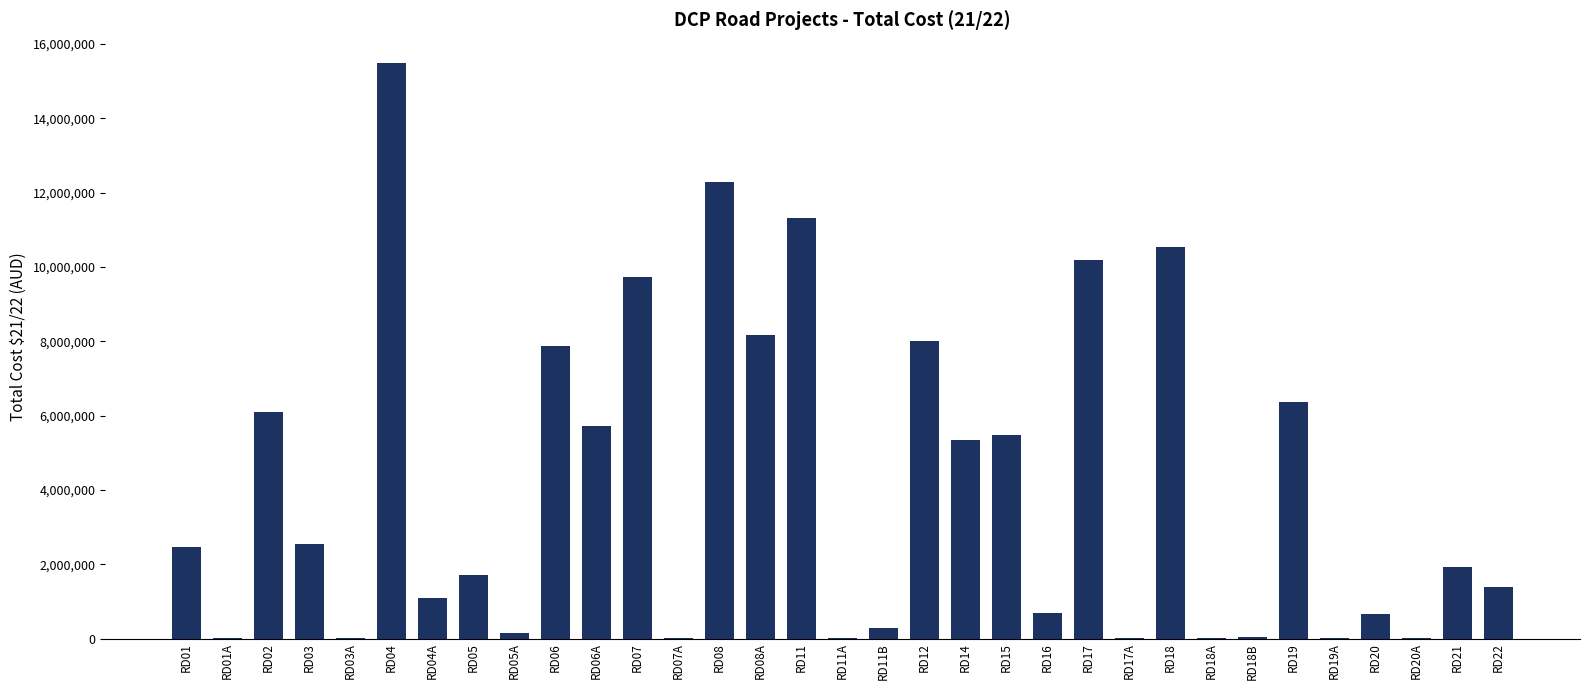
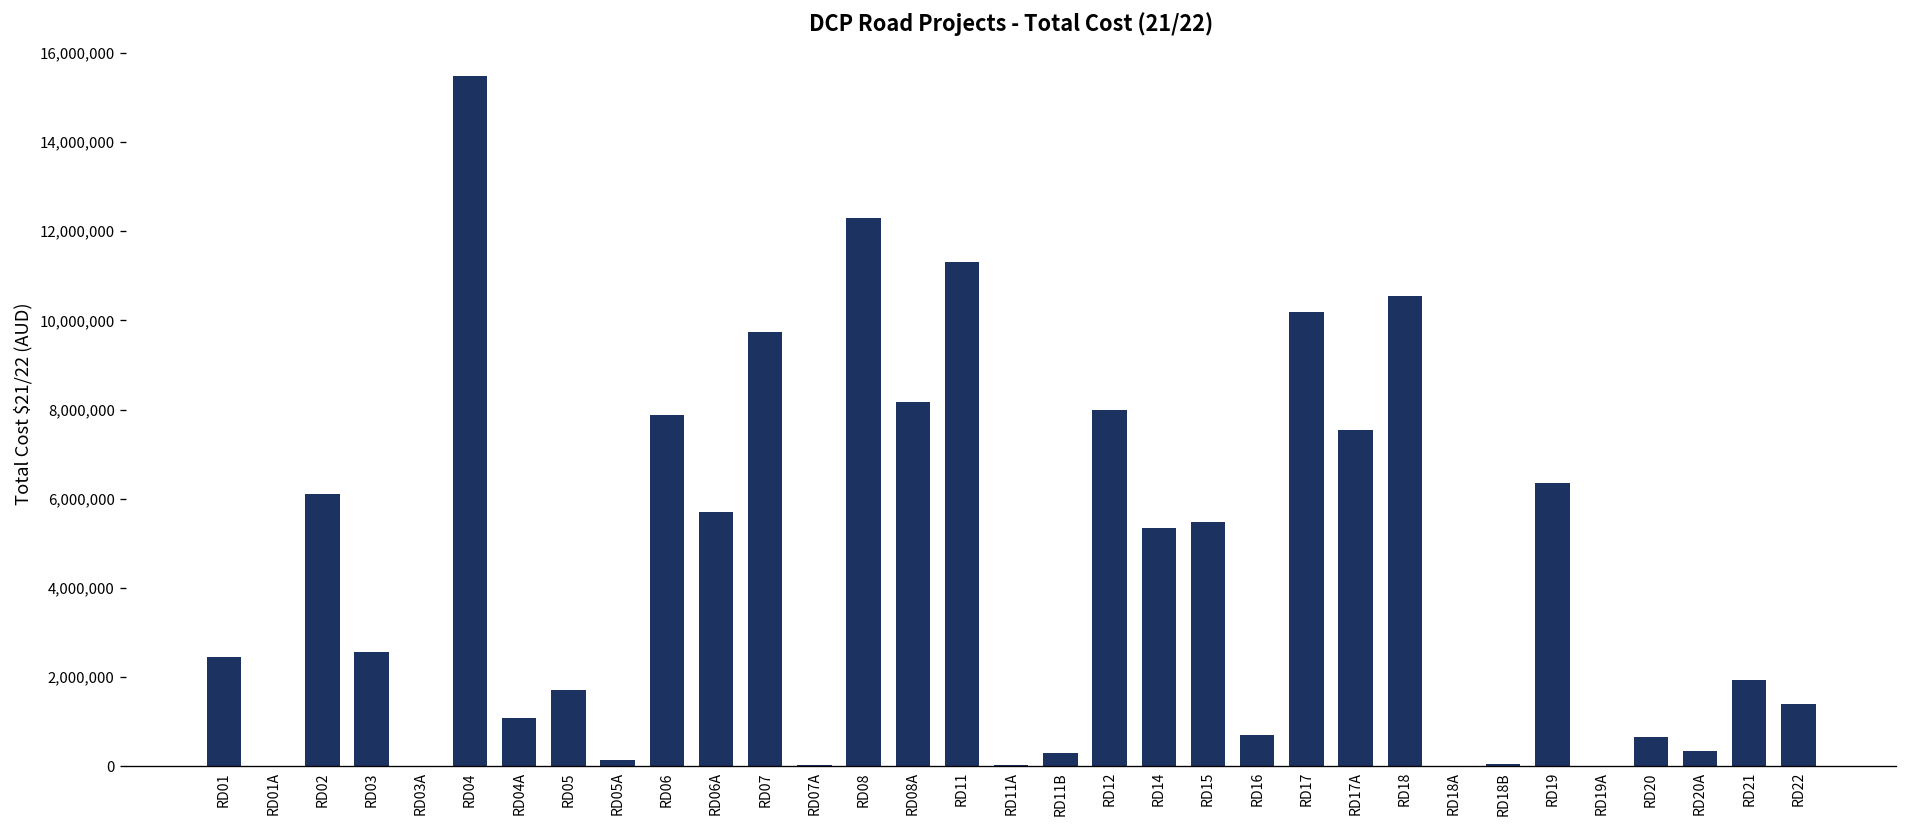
RD17A: 0 -> 7,500,000
RD20A: 0 -> 300,000
